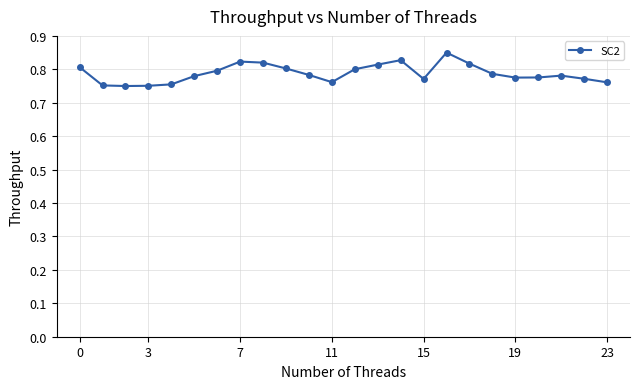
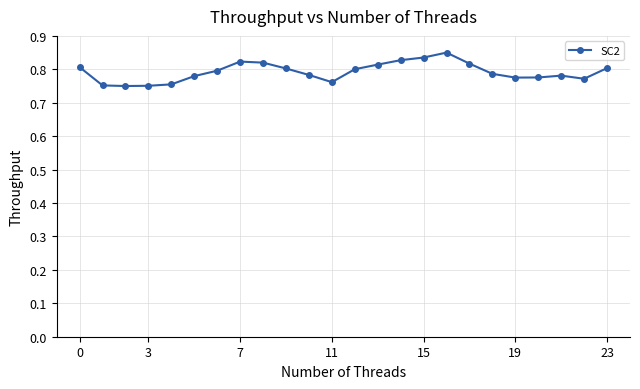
15: 0.77 -> 0.84
23: 0.76 -> 0.80
